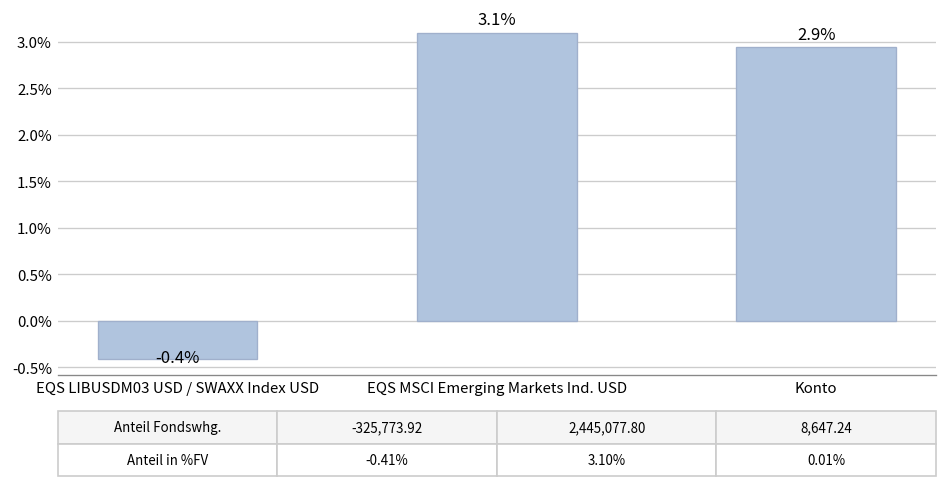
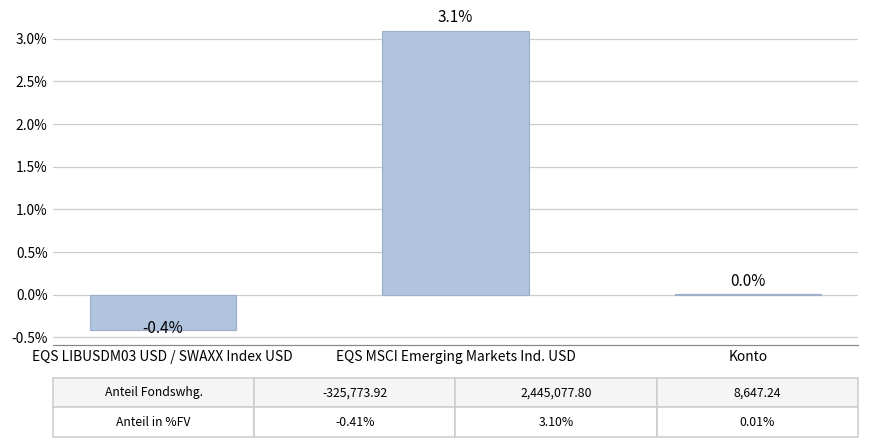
Konto: 2.9% -> 0.0%
